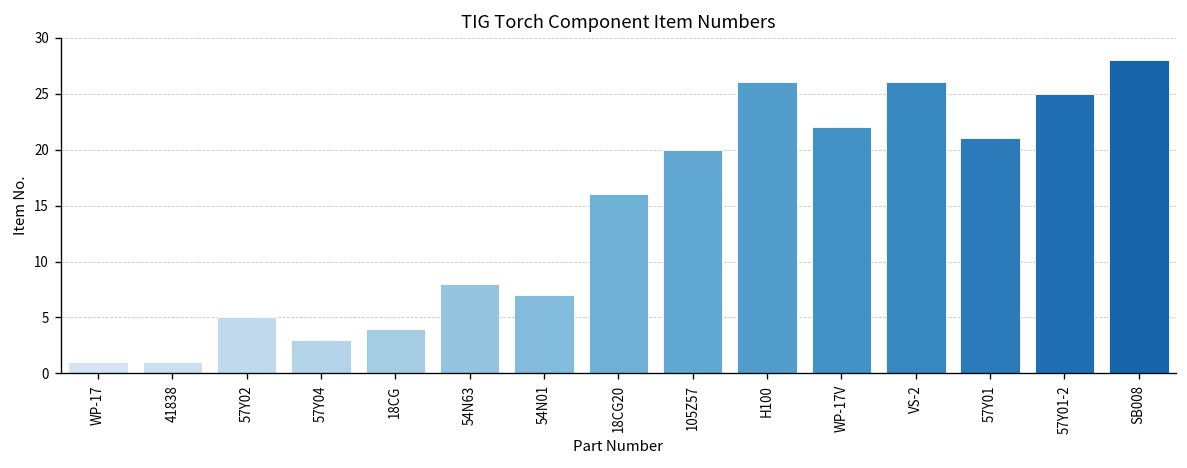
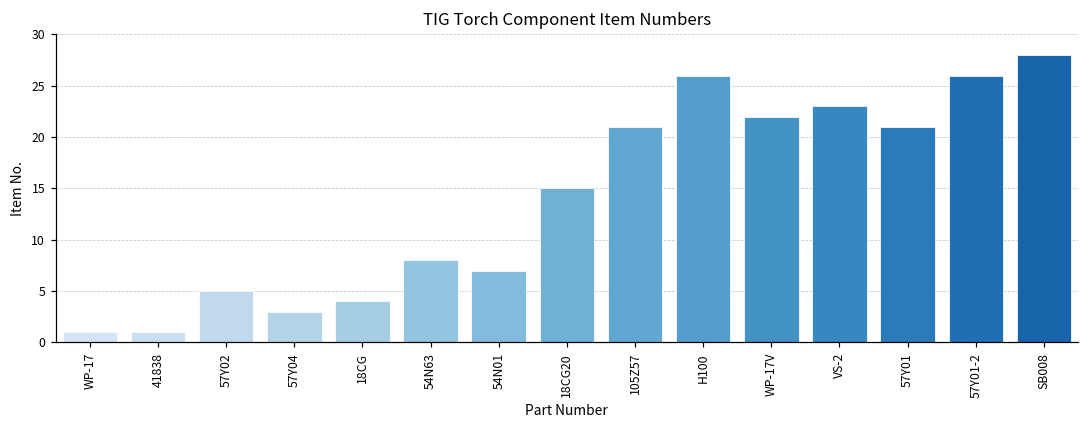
18CG20: 16 -> 15
105Z57: 20 -> 21
VS-2: 26 -> 23
57Y01-2: 25 -> 26
